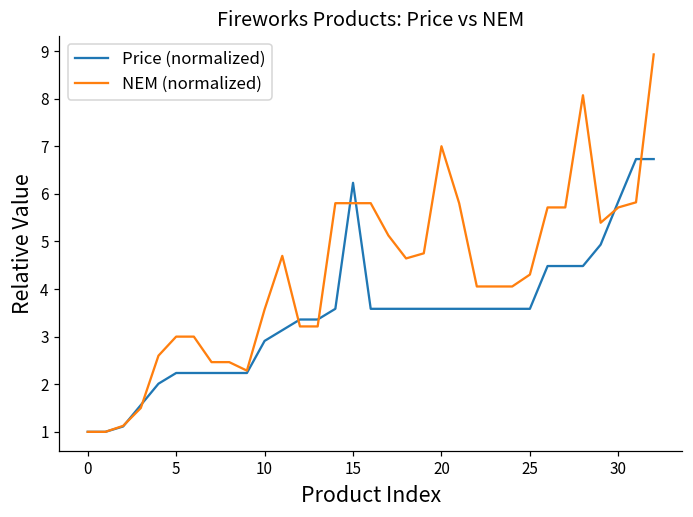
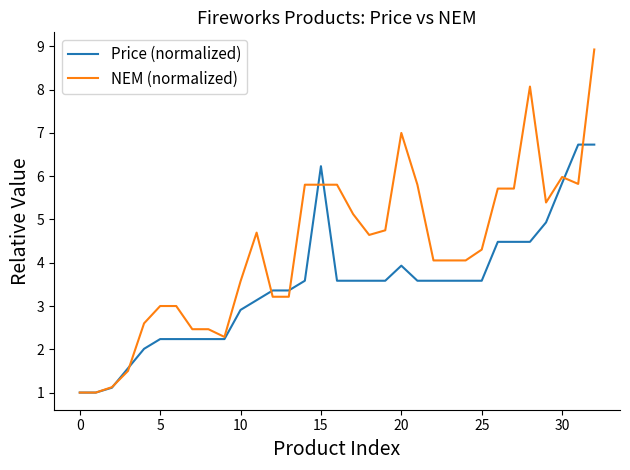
Price (normalized), 20: 3.6 -> 3.9
NEM (normalized), 30: 5.7 -> 6.0
